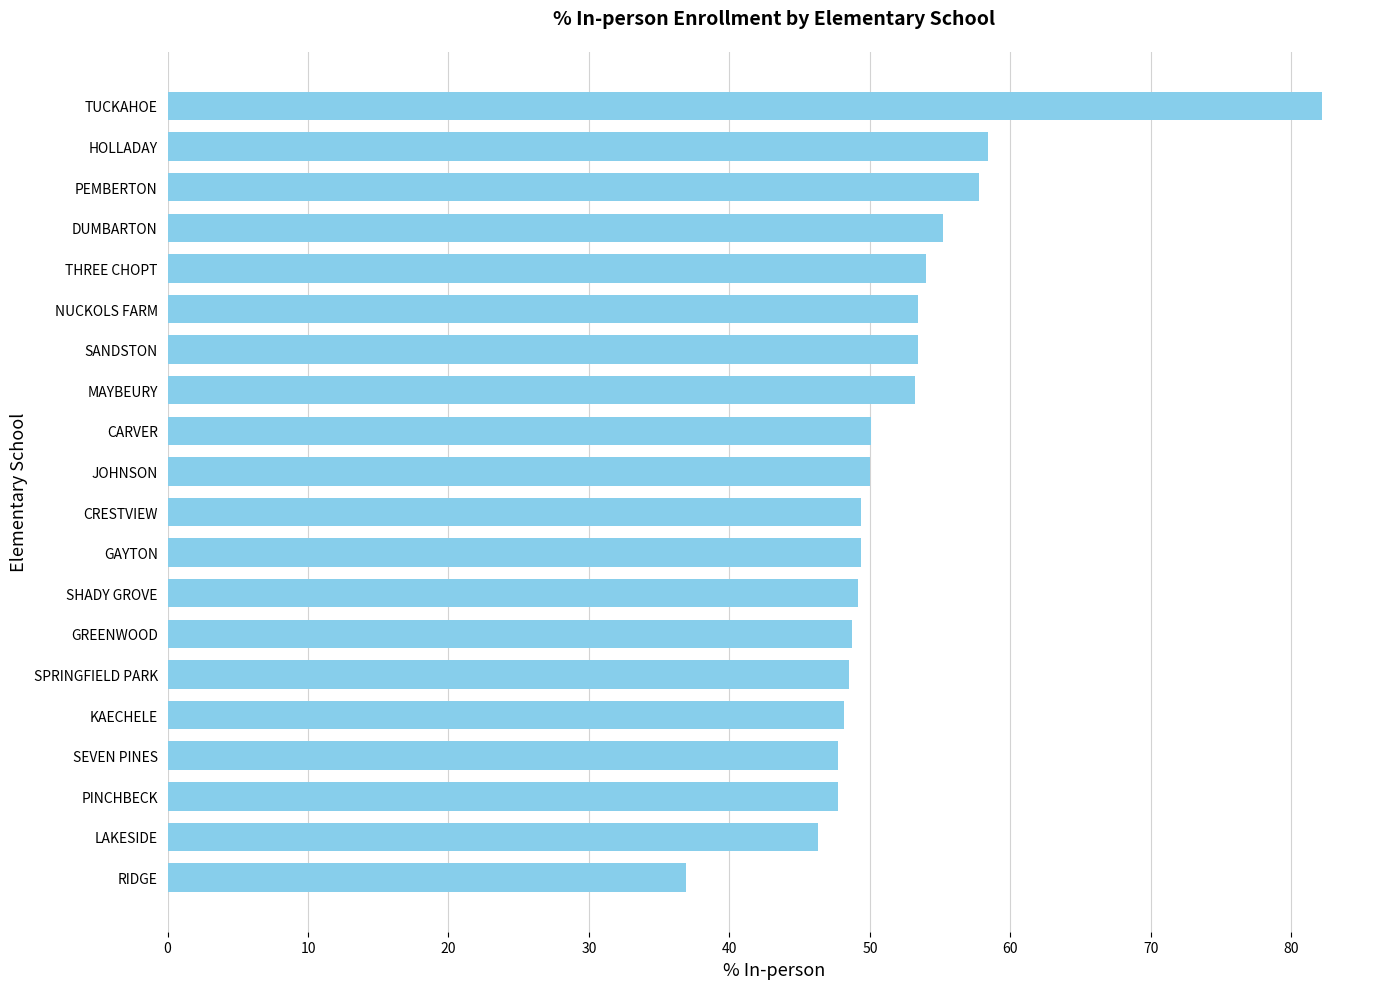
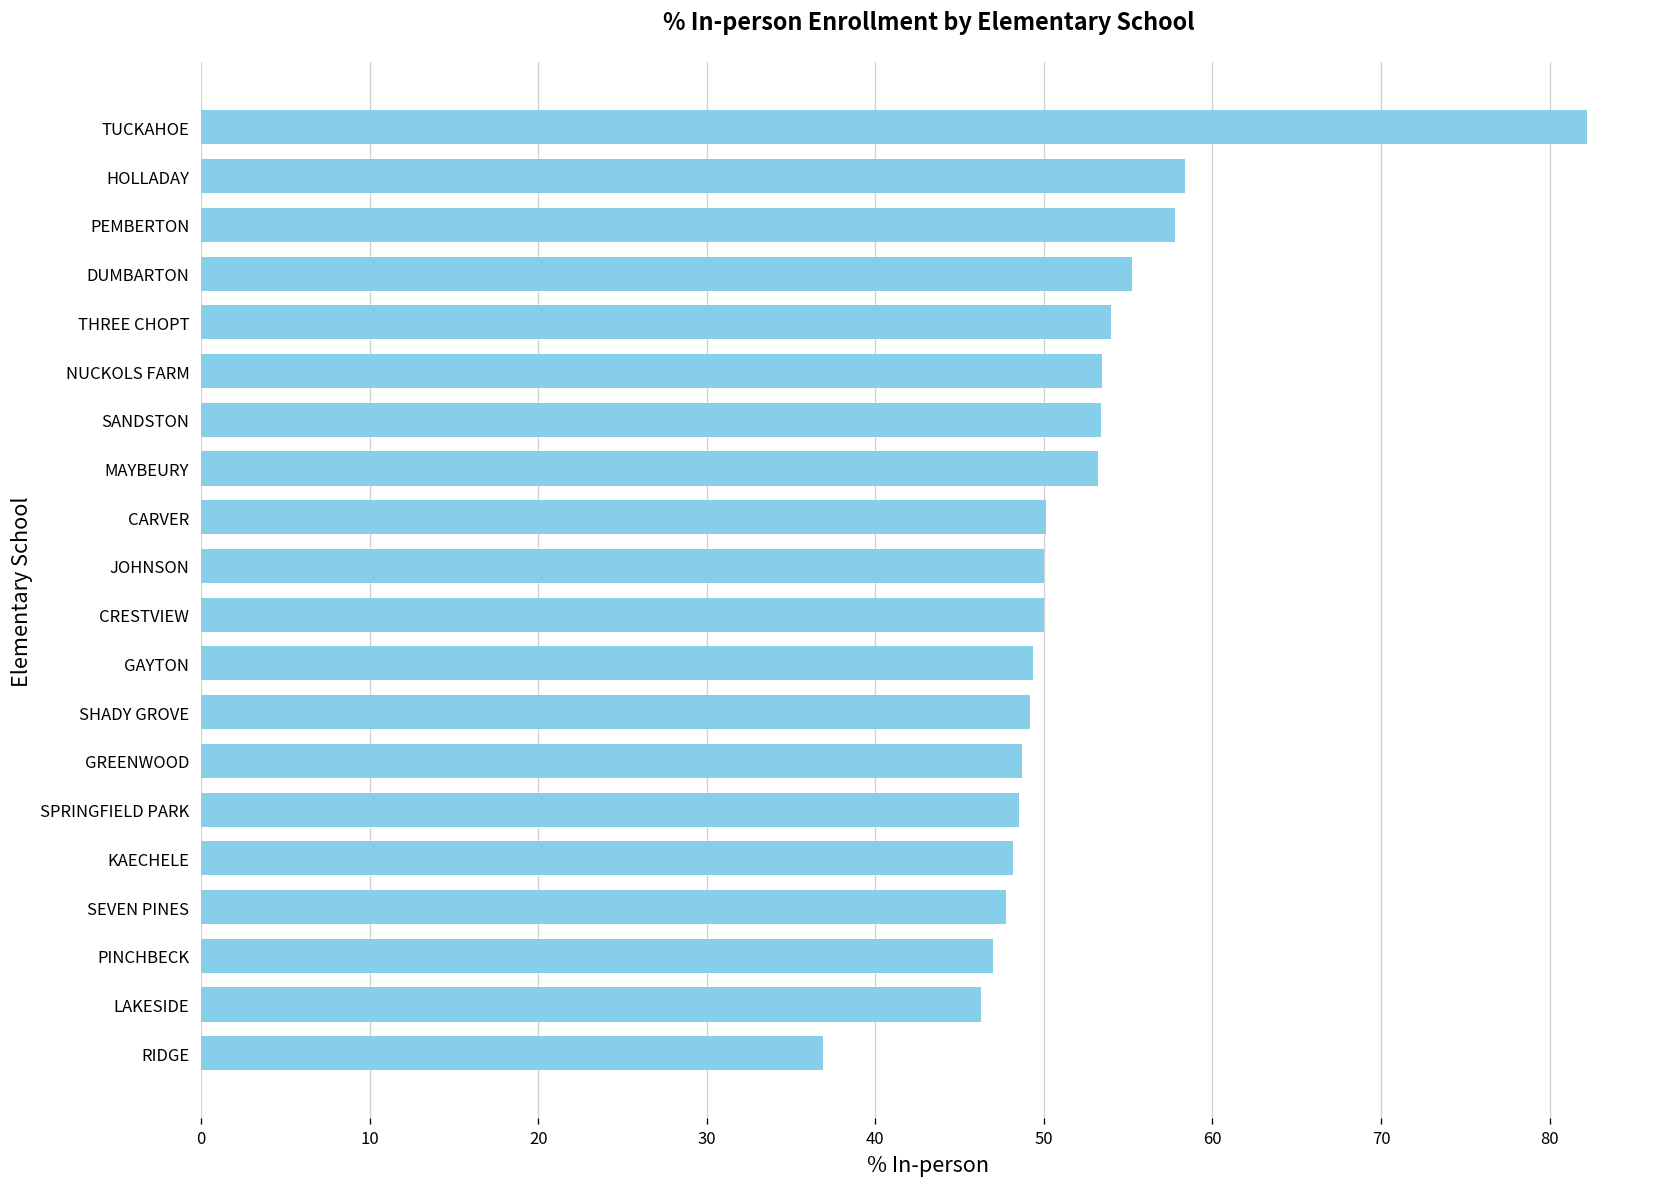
CRESTVIEW: 49.4 -> 50.0
PINCHBECK: 47.7 -> 47.0
